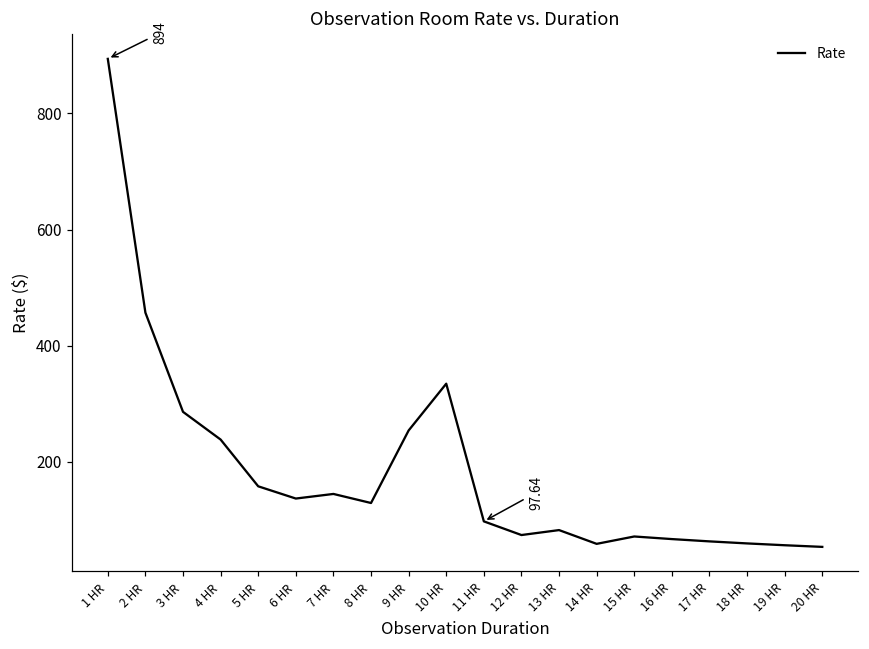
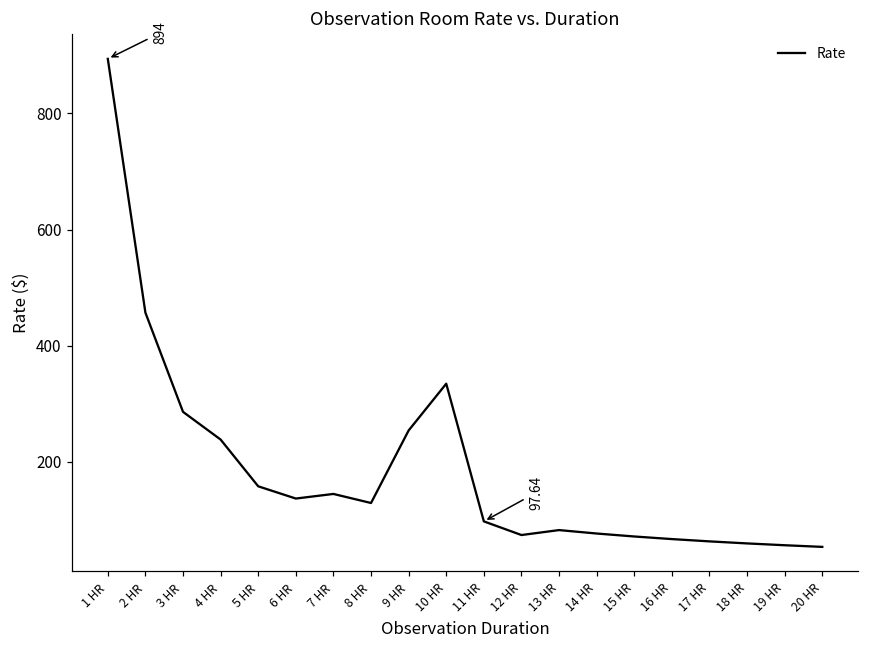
14 HR: 60 -> 80
